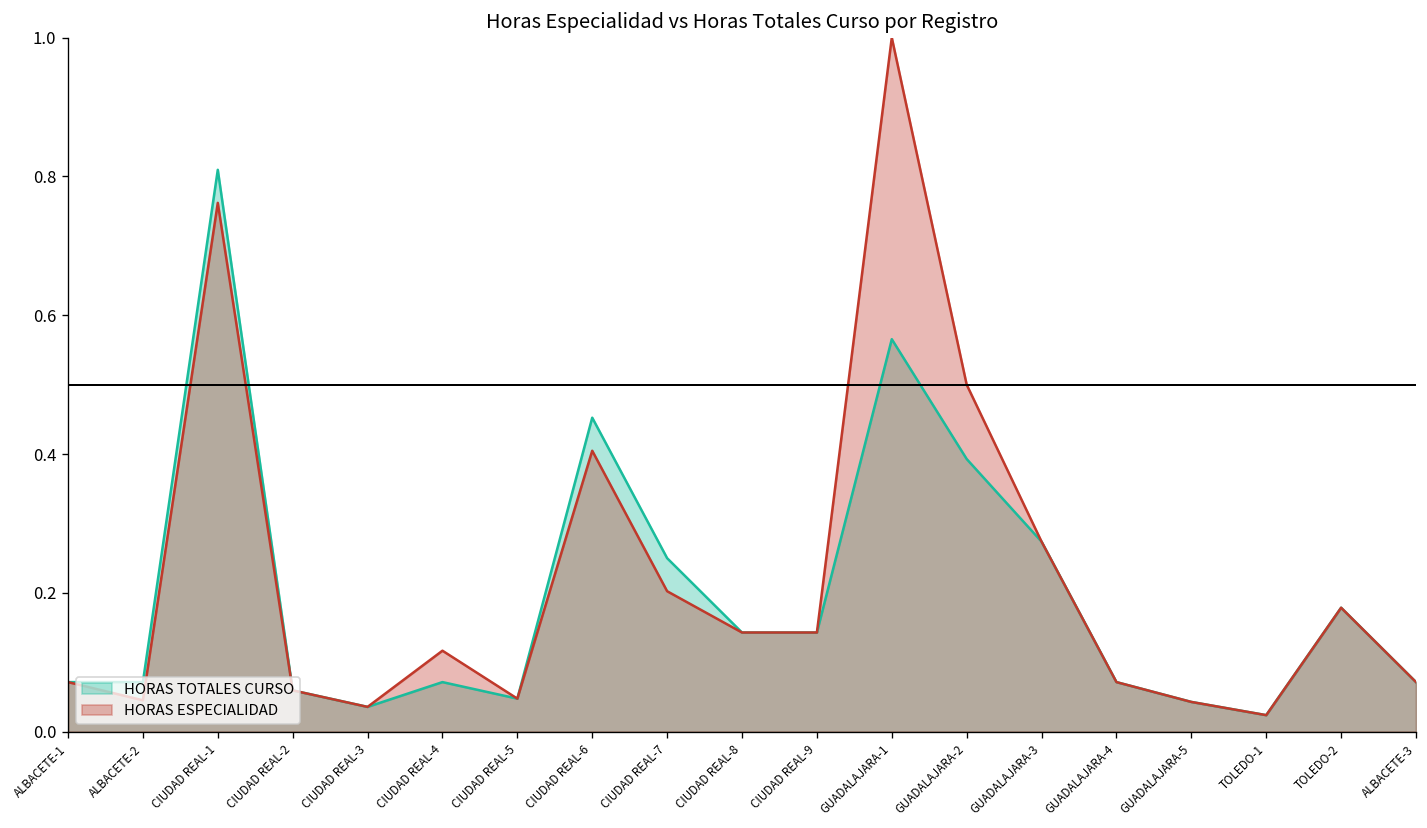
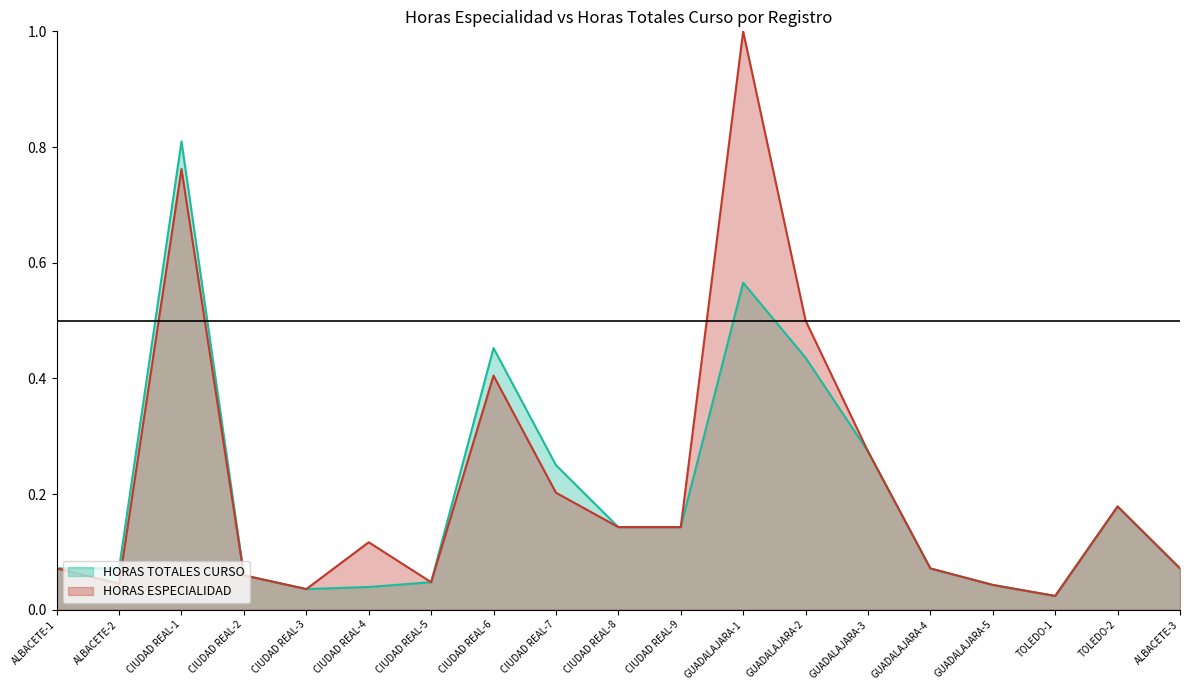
HORAS TOTALES CURSO, CIUDAD REAL-4: 0.07 -> 0.04
HORAS TOTALES CURSO, GUADALAJARA-2: 0.39 -> 0.44
